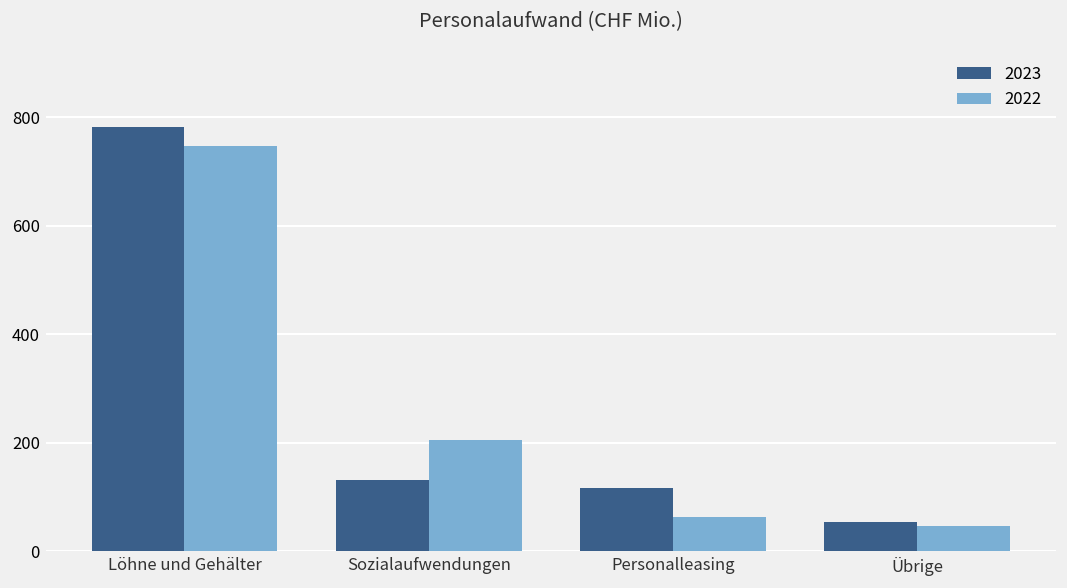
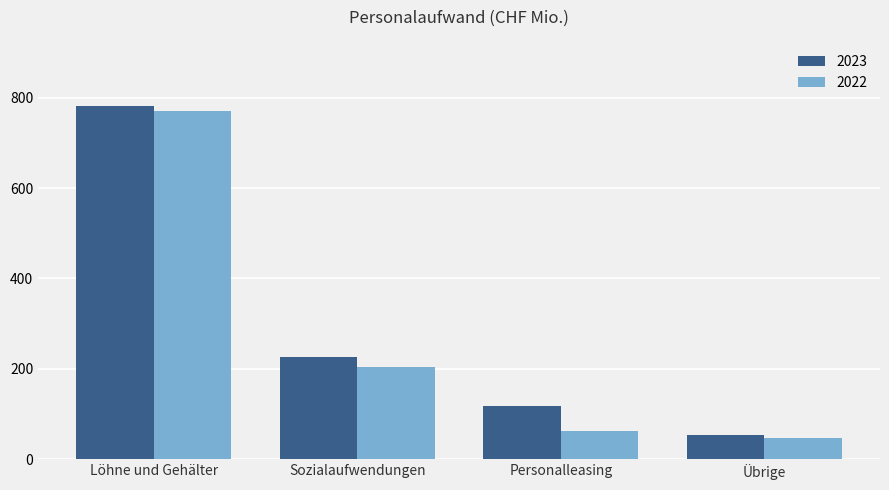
2022, Löhne und Gehälter: 750 -> 770
2023, Sozialaufwendungen: 130 -> 230
